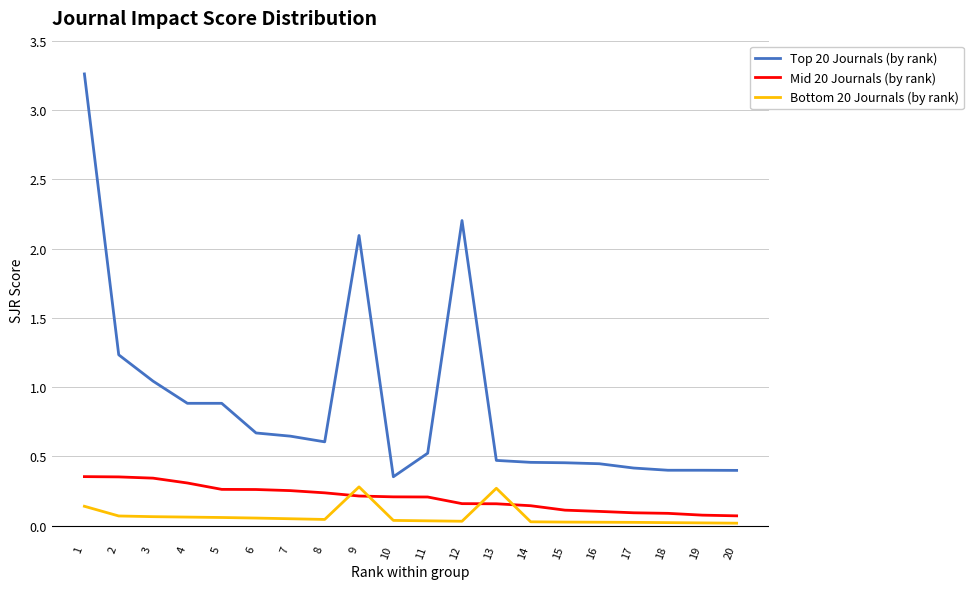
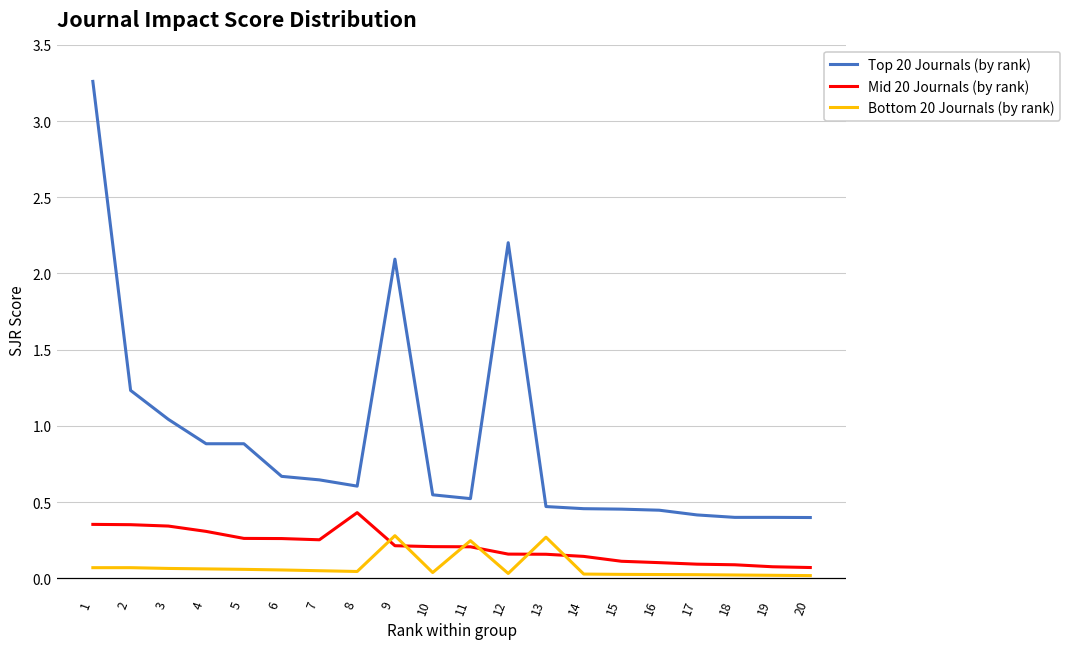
Bottom 20 Journals (by rank), 1: 0.14 -> 0.07
Mid 20 Journals (by rank), 8: 0.24 -> 0.43
Top 20 Journals (by rank), 10: 0.35 -> 0.55
Bottom 20 Journals (by rank), 11: 0.04 -> 0.25
